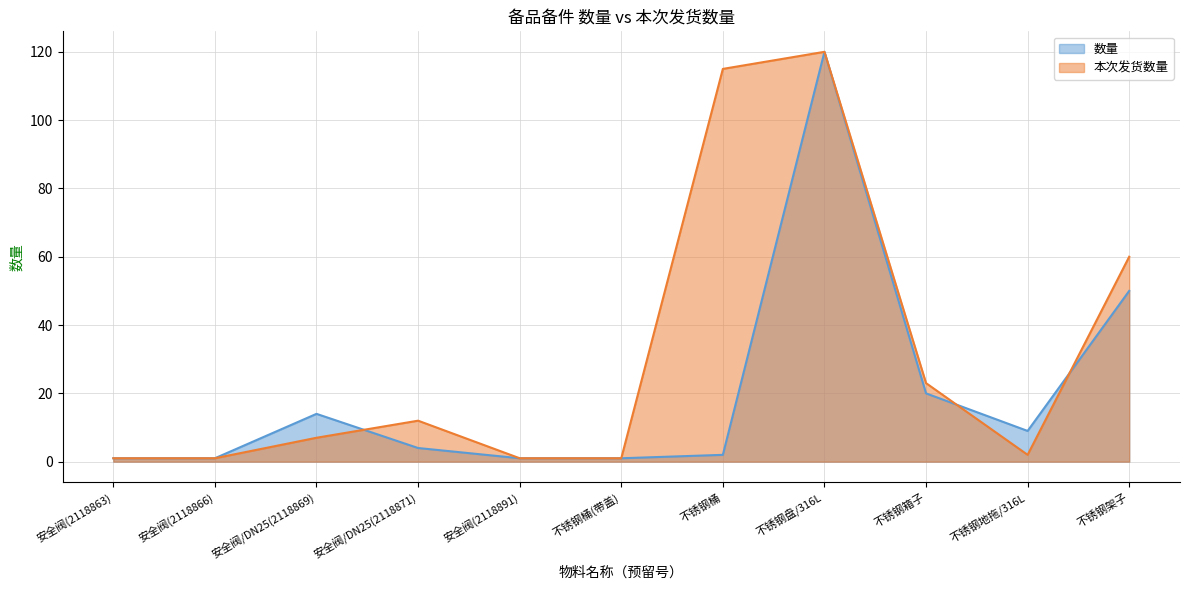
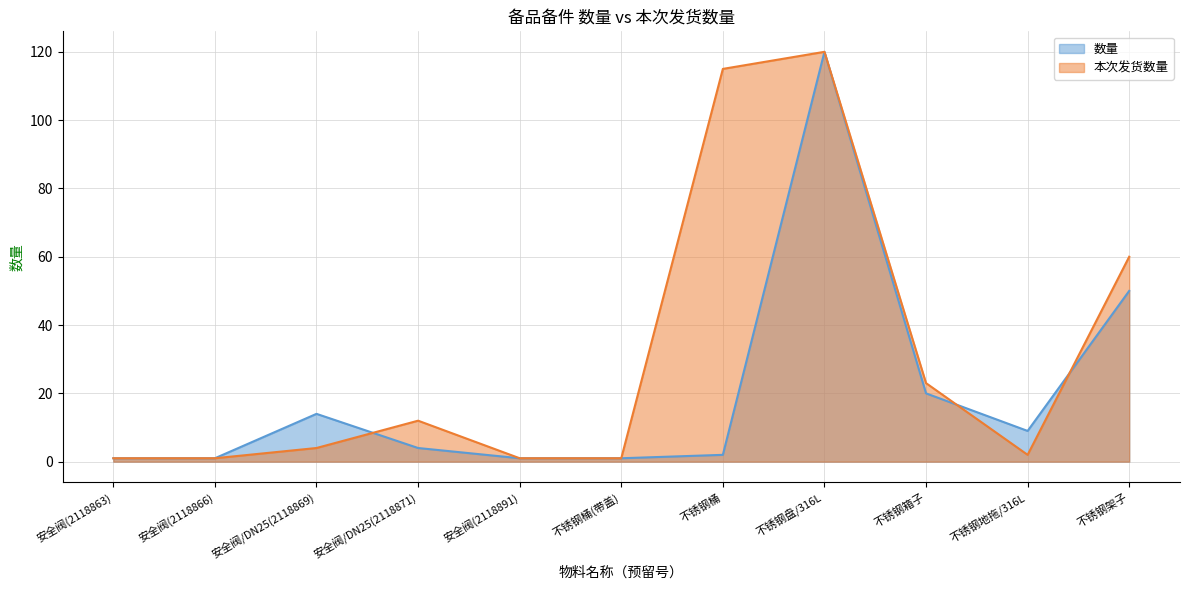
本次发货数量, 安全阀/DN25(2118869): 7 -> 4
